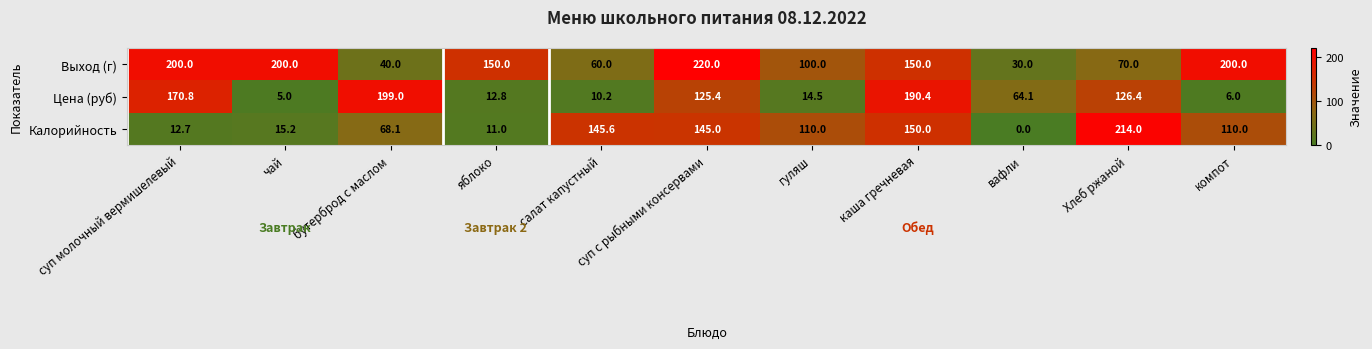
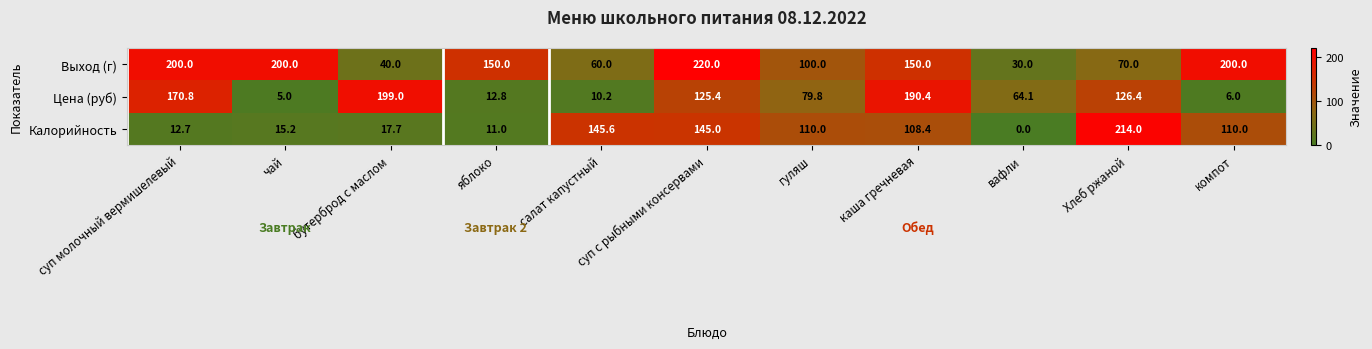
Цена (руб), гуляш: 14.5 -> 79.8
Калорийность, бутерброд с маслом: 68.1 -> 17.7
Калорийность, каша гречневая: 150.0 -> 108.4
